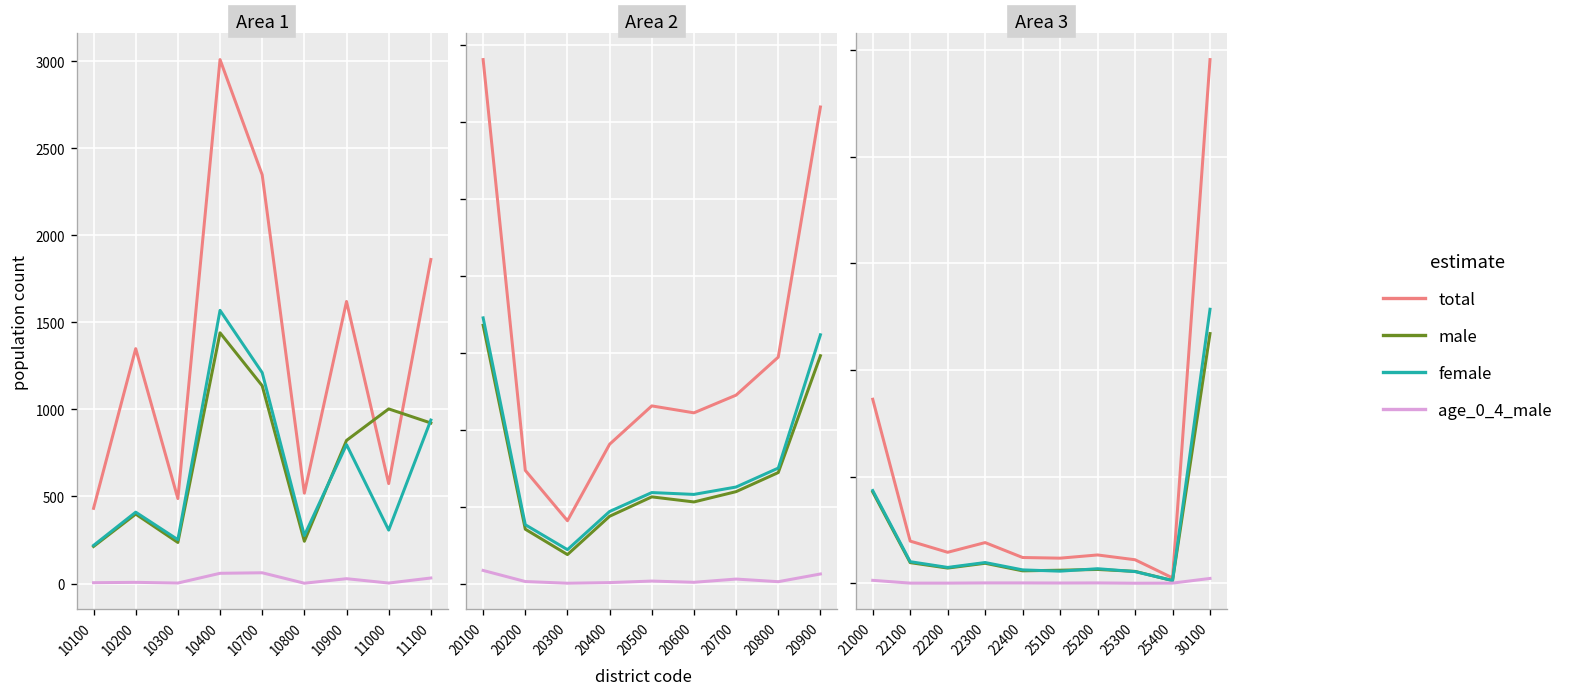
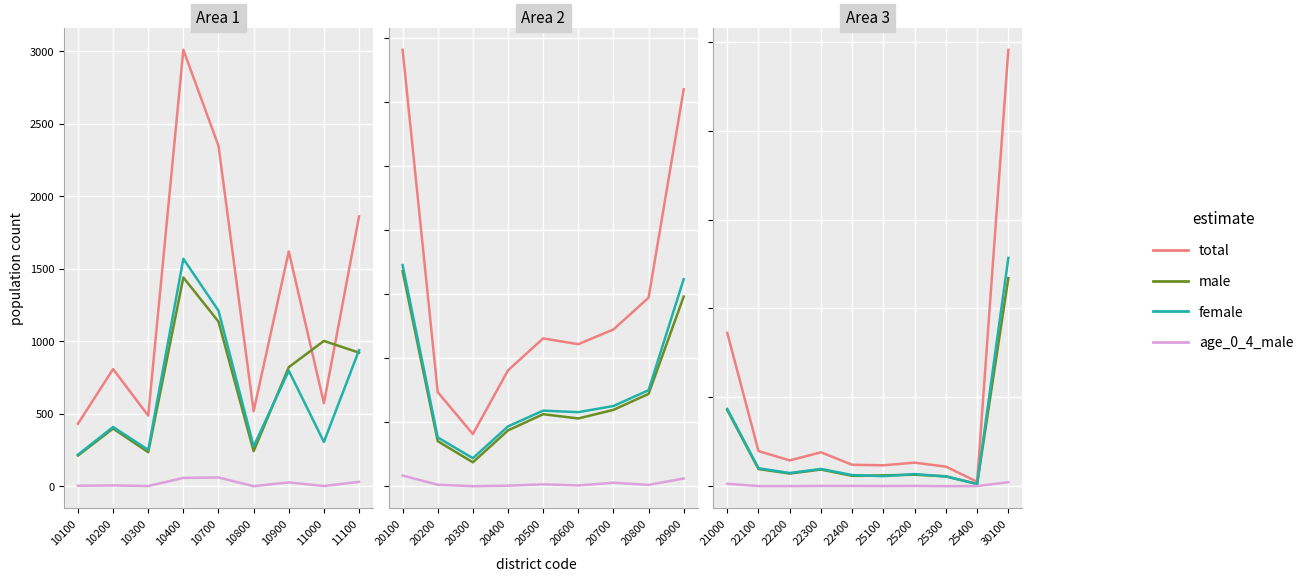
Area 1, total, 10200: 1350 -> 810
